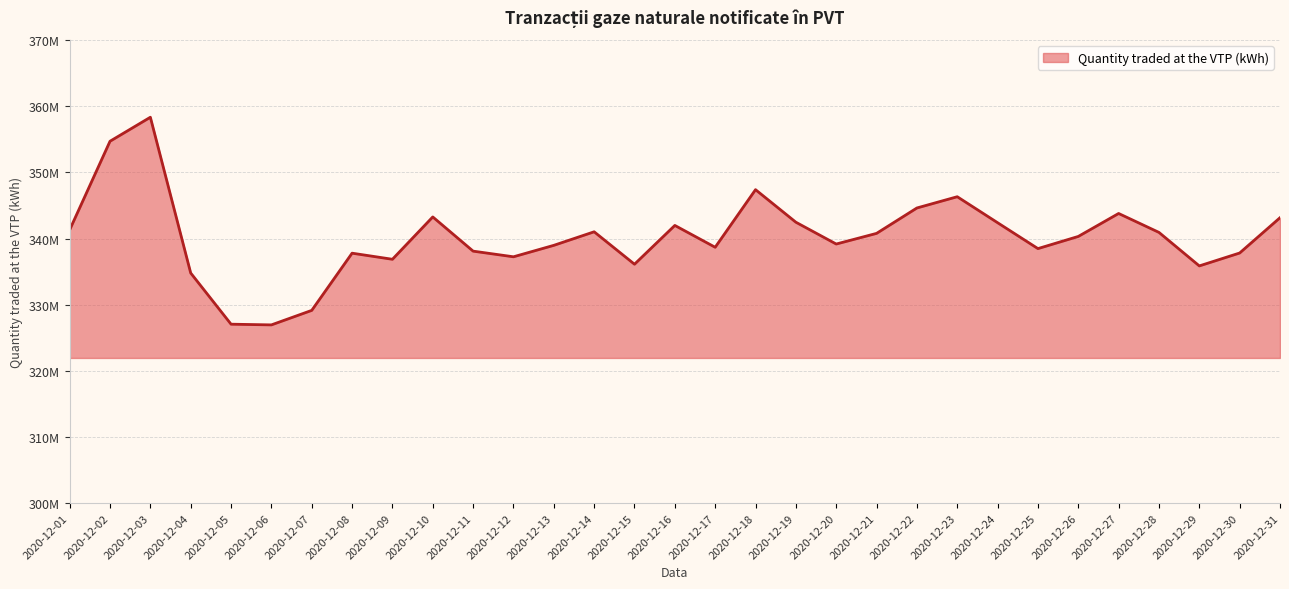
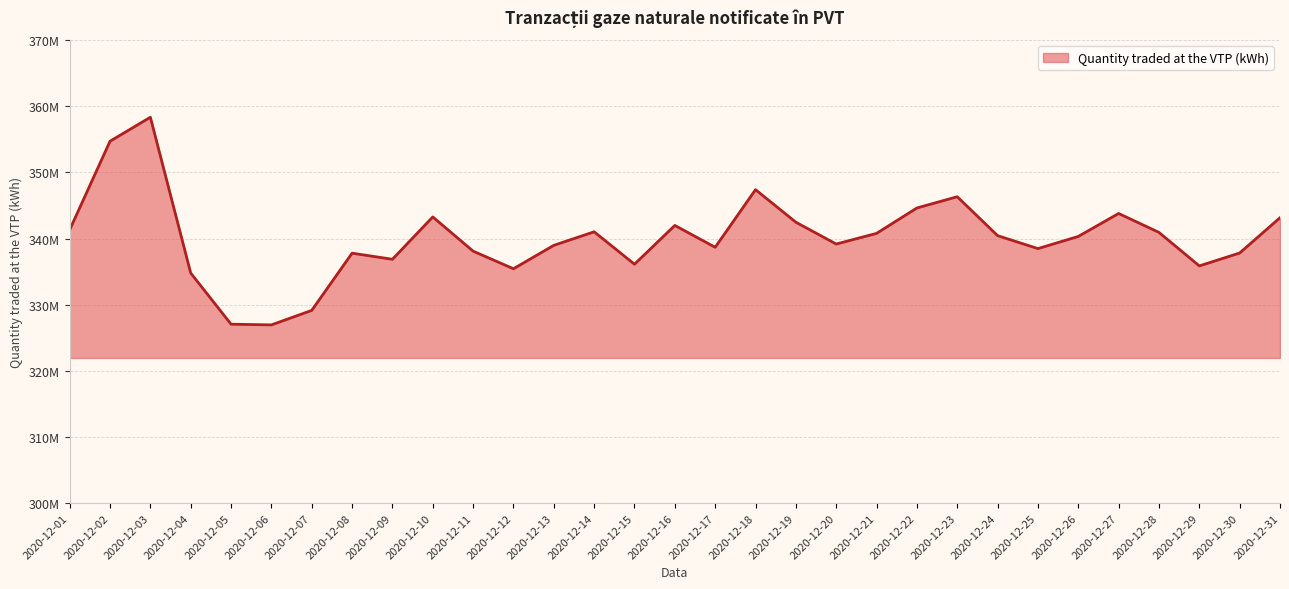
2020-12-12: 337000000 -> 335000000
2020-12-24: 342000000 -> 340000000
